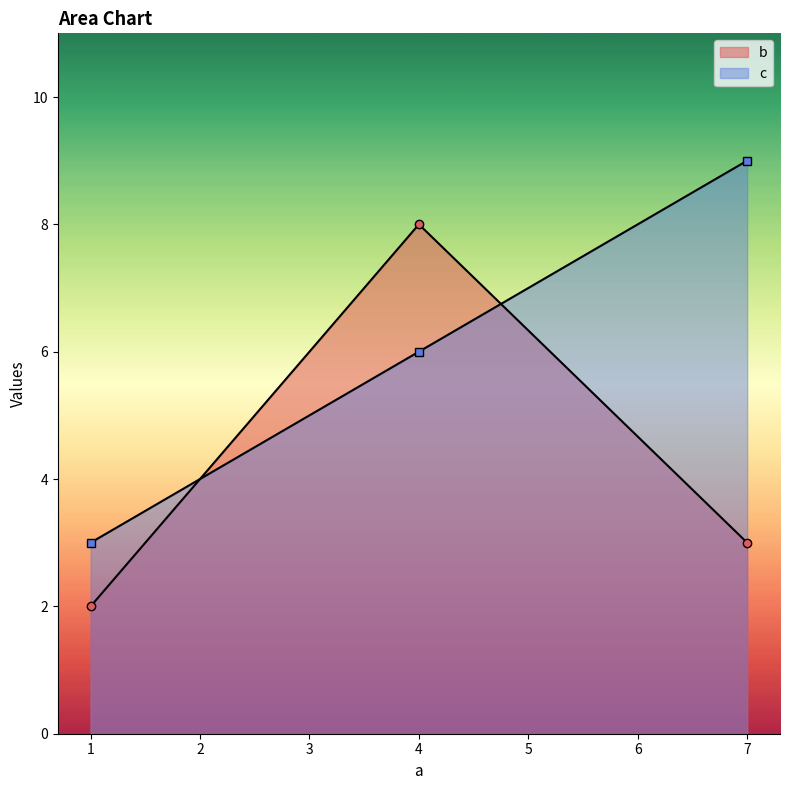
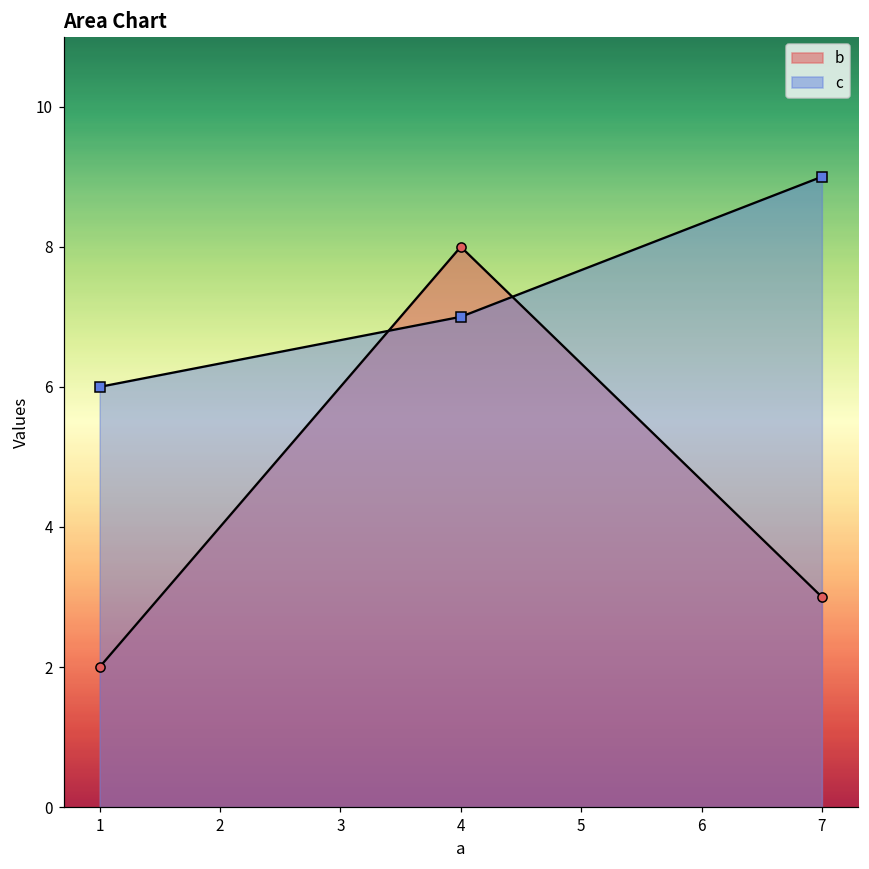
c, 1: 3 -> 6
c, 4: 6 -> 7
